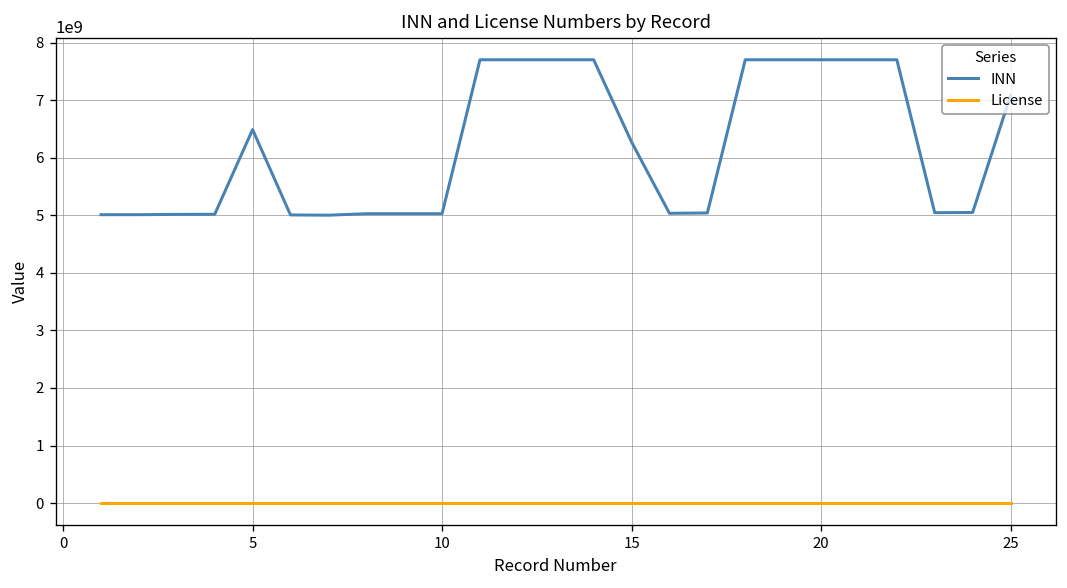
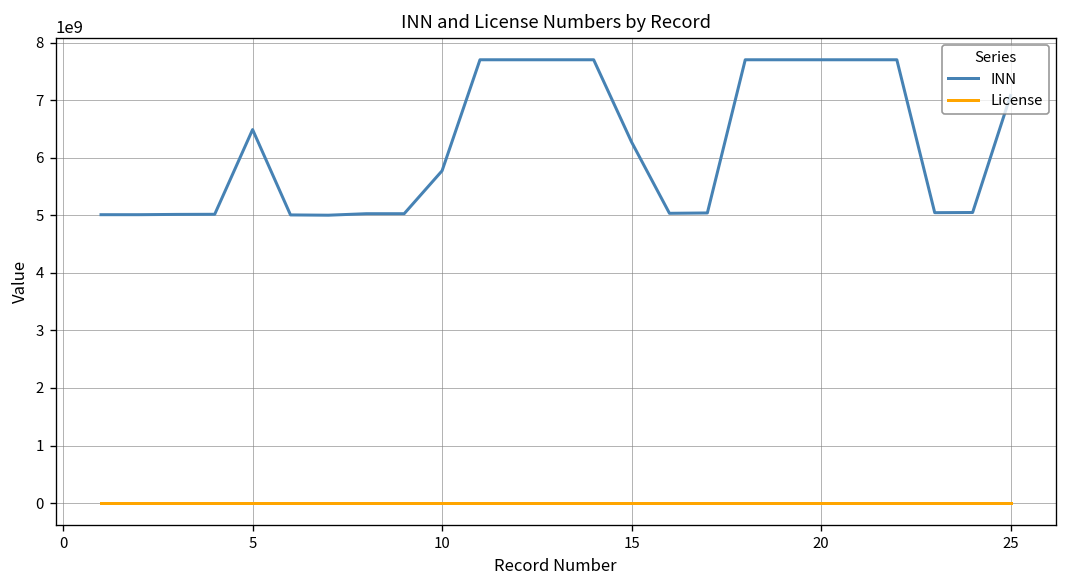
INN, 10: 5000000000 -> 5800000000
